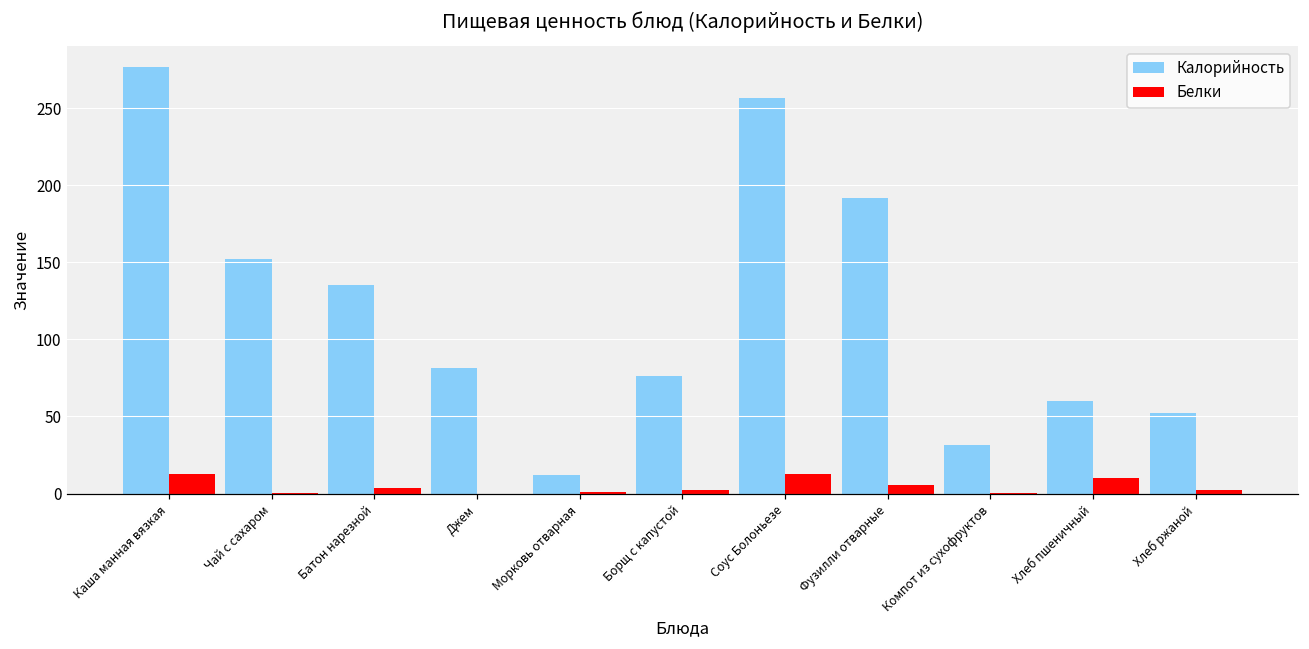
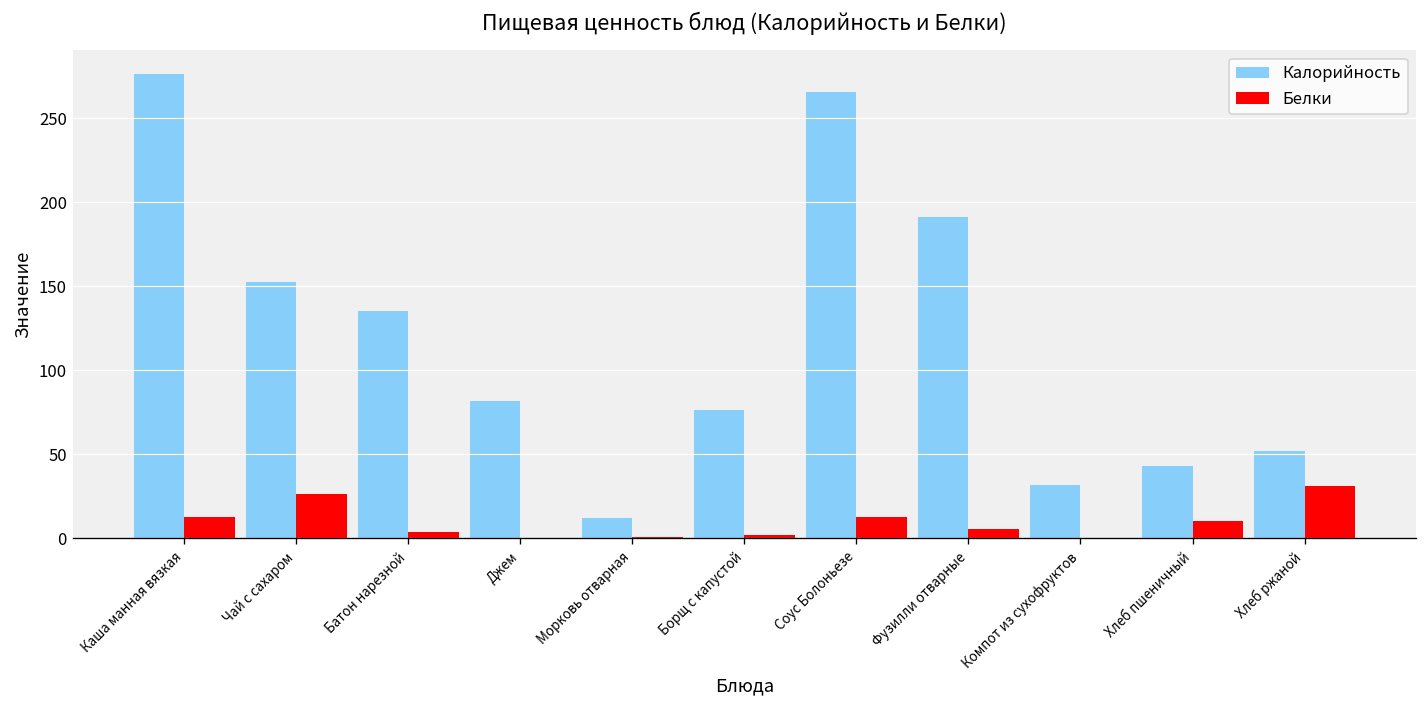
Белки, Чай с сахаром: 0 -> 26
Калорийность, Соус Болоньезе: 256 -> 266
Калорийность, Хлеб пшеничный: 60 -> 43
Белки, Хлеб ржаной: 2 -> 31
